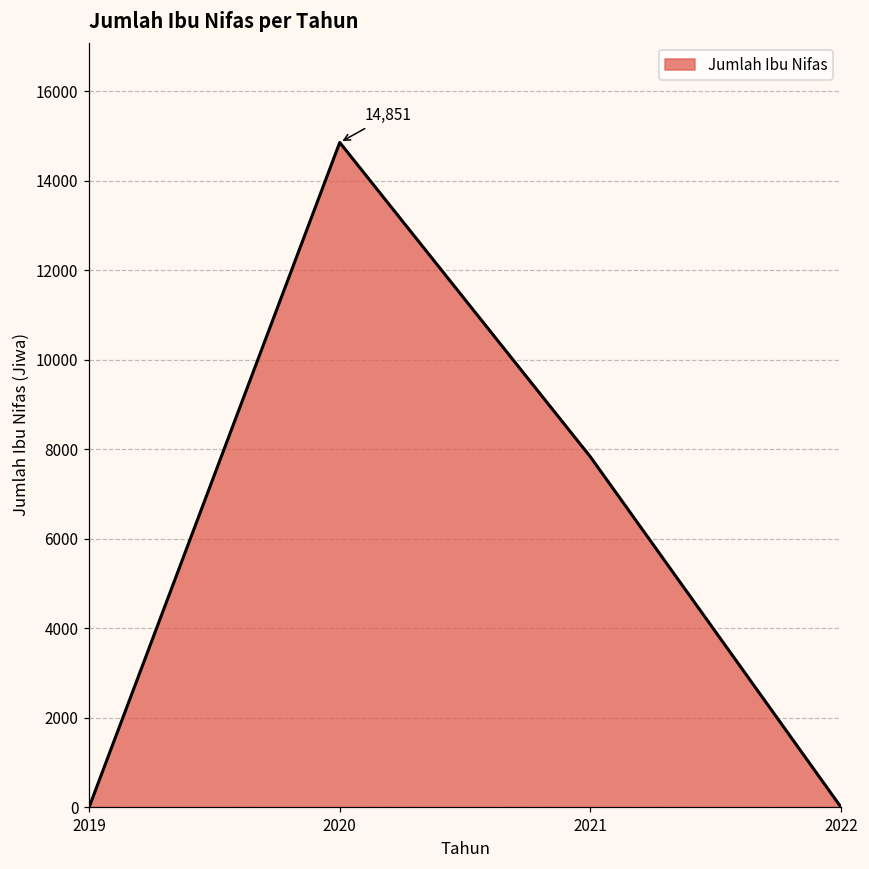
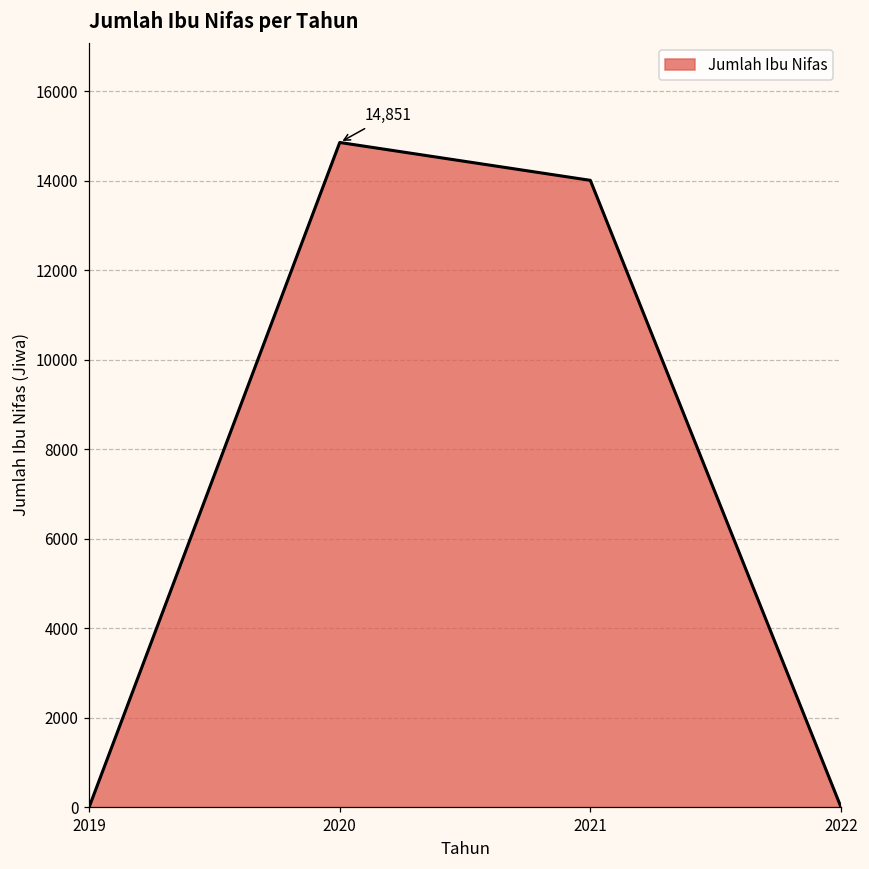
2021: 7800 -> 14000
